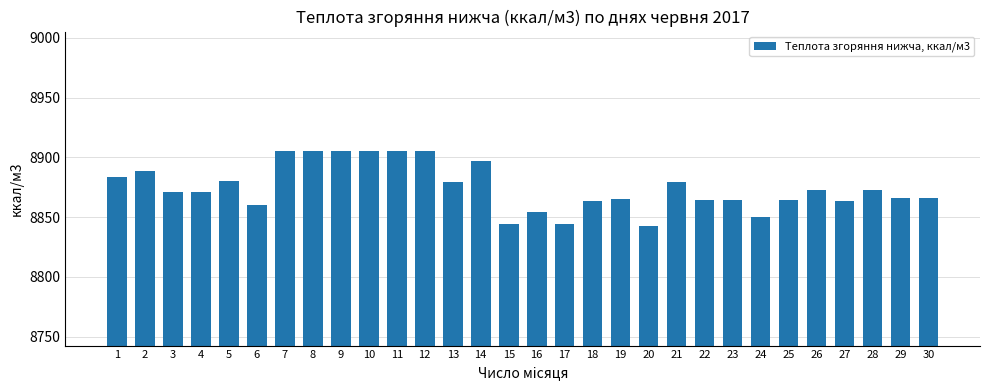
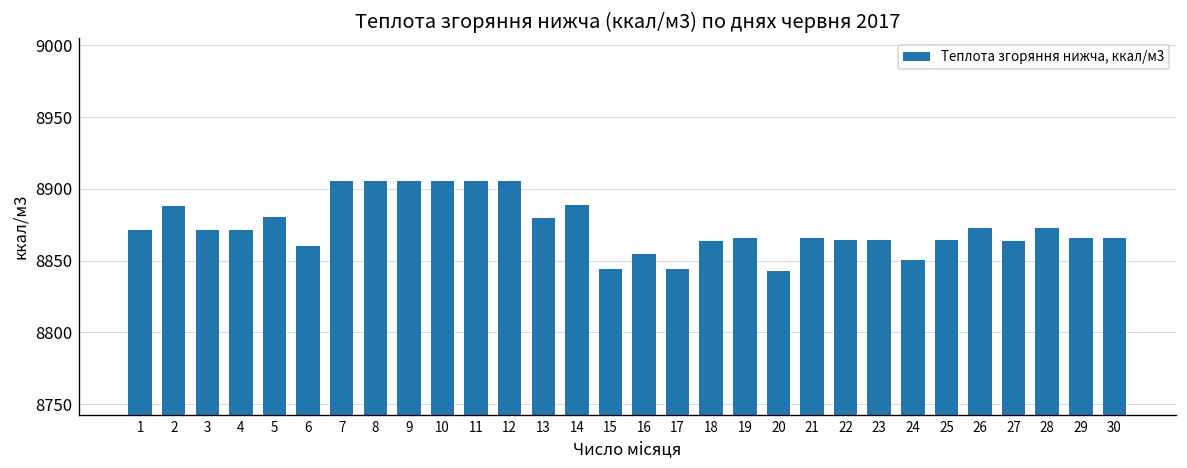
1: 8884 -> 8871
14: 8897 -> 8889
21: 8880 -> 8865
